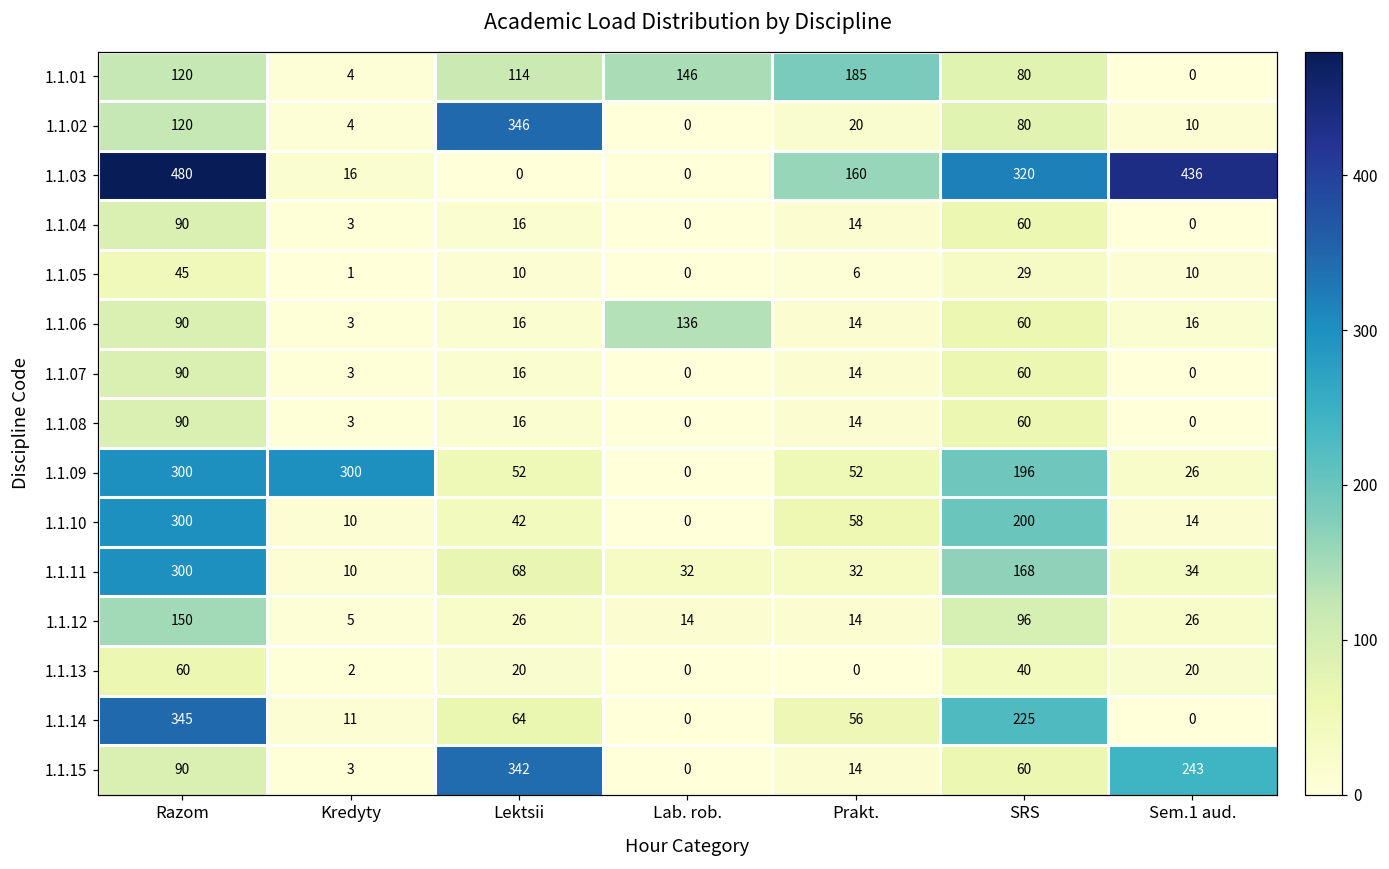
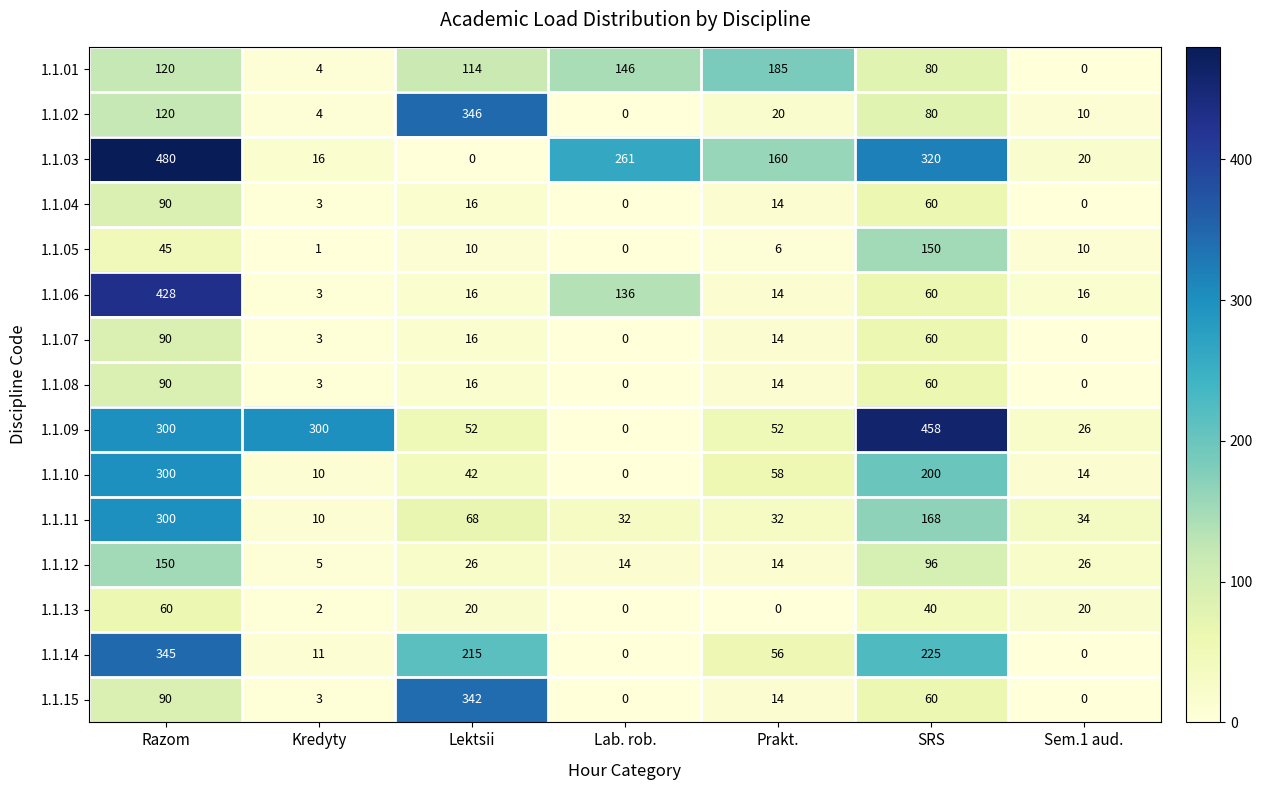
1.1.03, Lab. rob.: 0 -> 261
1.1.03, Sem.1 aud.: 436 -> 20
1.1.05, SRS: 29 -> 150
1.1.06, Razom: 90 -> 428
1.1.09, SRS: 196 -> 458
1.1.14, Lektsii: 64 -> 215
1.1.15, Sem.1 aud.: 243 -> 0
